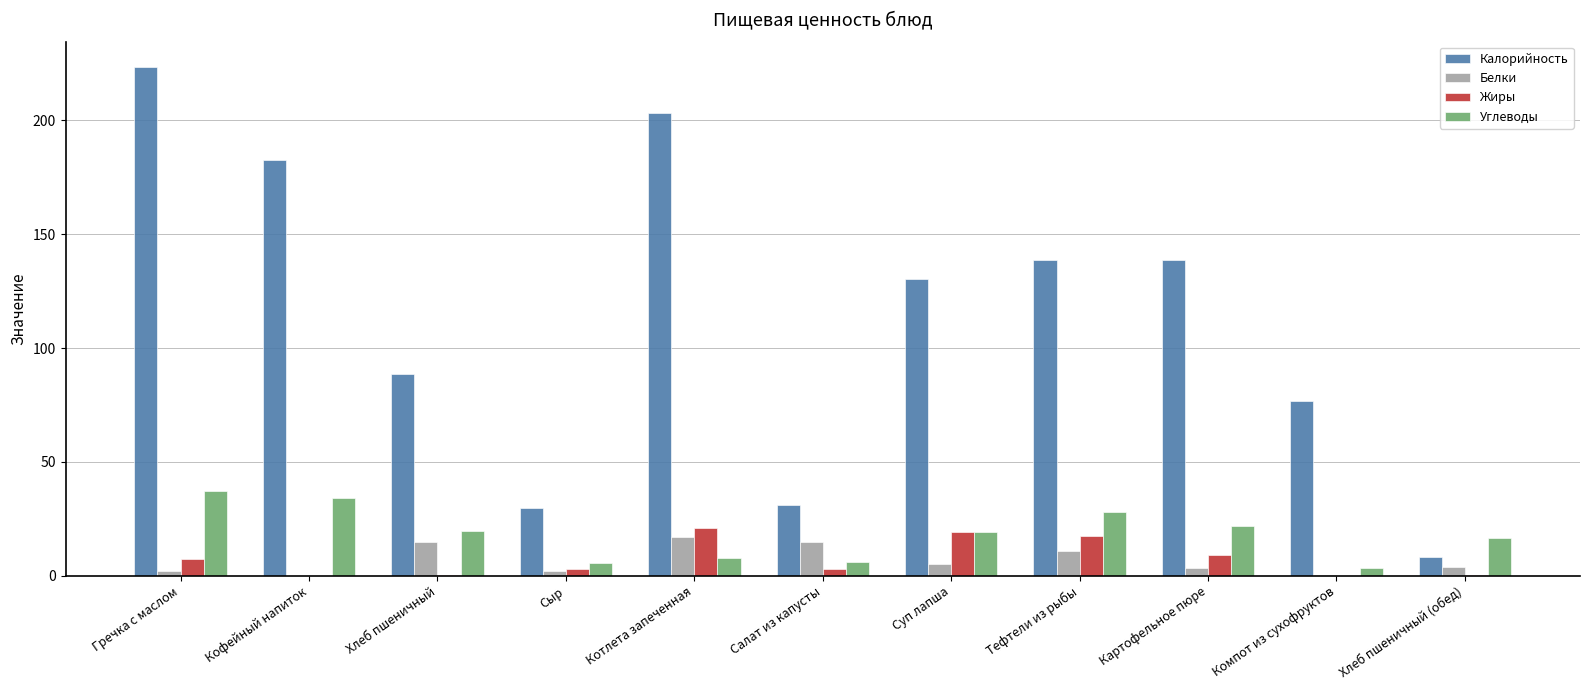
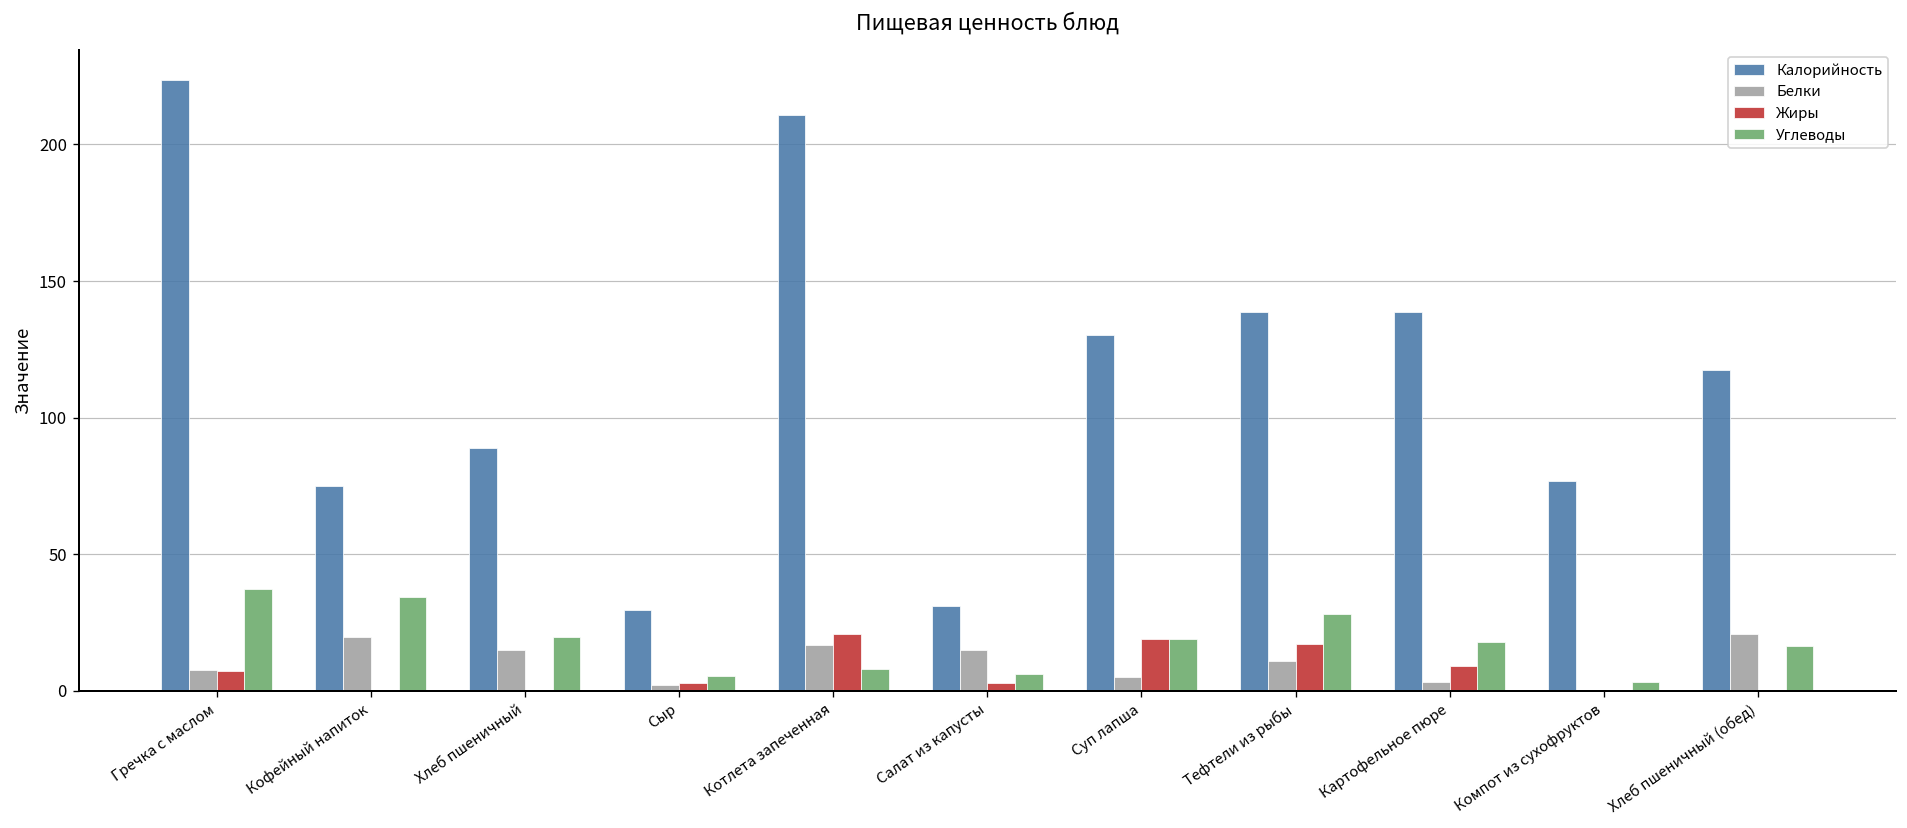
Белки, Гречка с маслом: 2 -> 8
Калорийность, Кофейный напиток: 183 -> 75
Белки, Кофейный напиток: 0 -> 20
Калорийность, Котлета запеченная: 203 -> 211
Углеводы, Картофельное пюре: 22 -> 18
Калорийность, Хлеб пшеничный (обед): 8 -> 118
Белки, Хлеб пшеничный (обед): 4 -> 21
